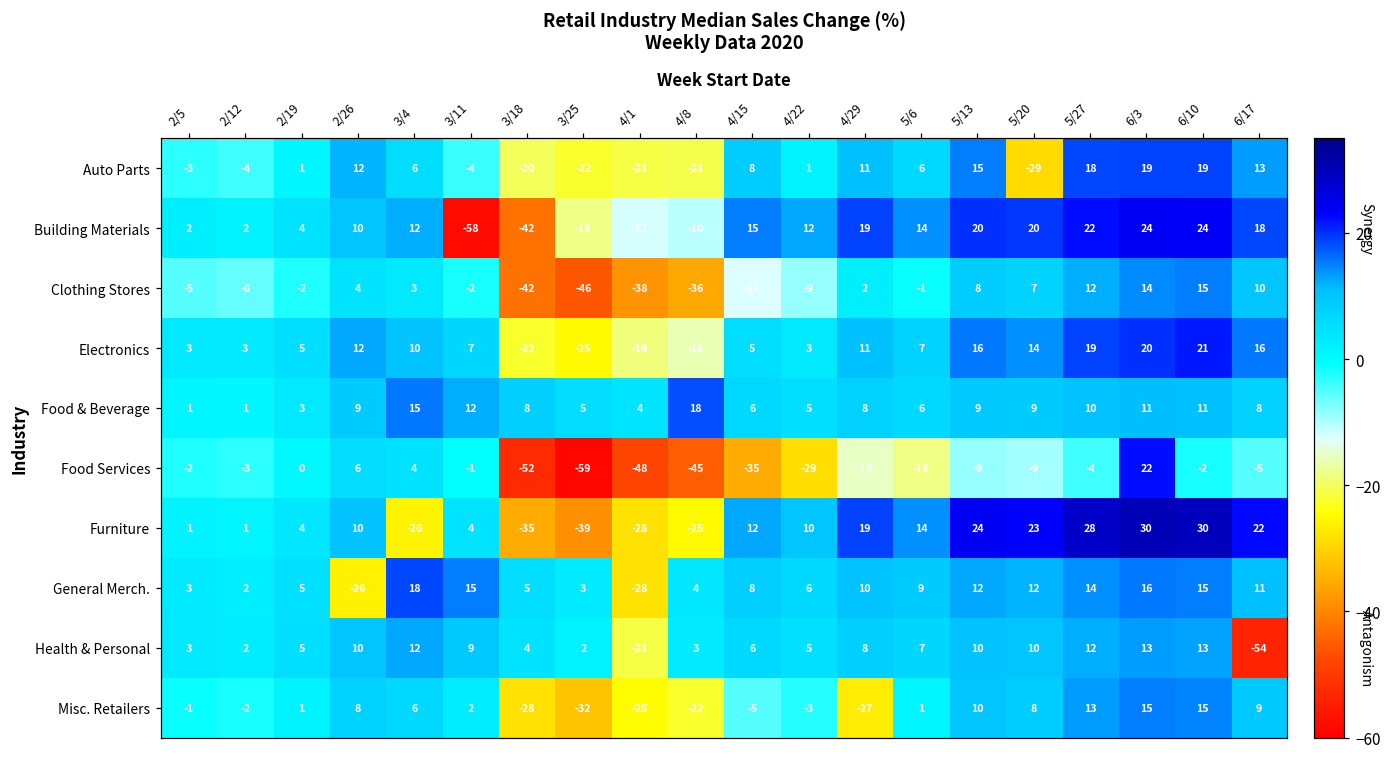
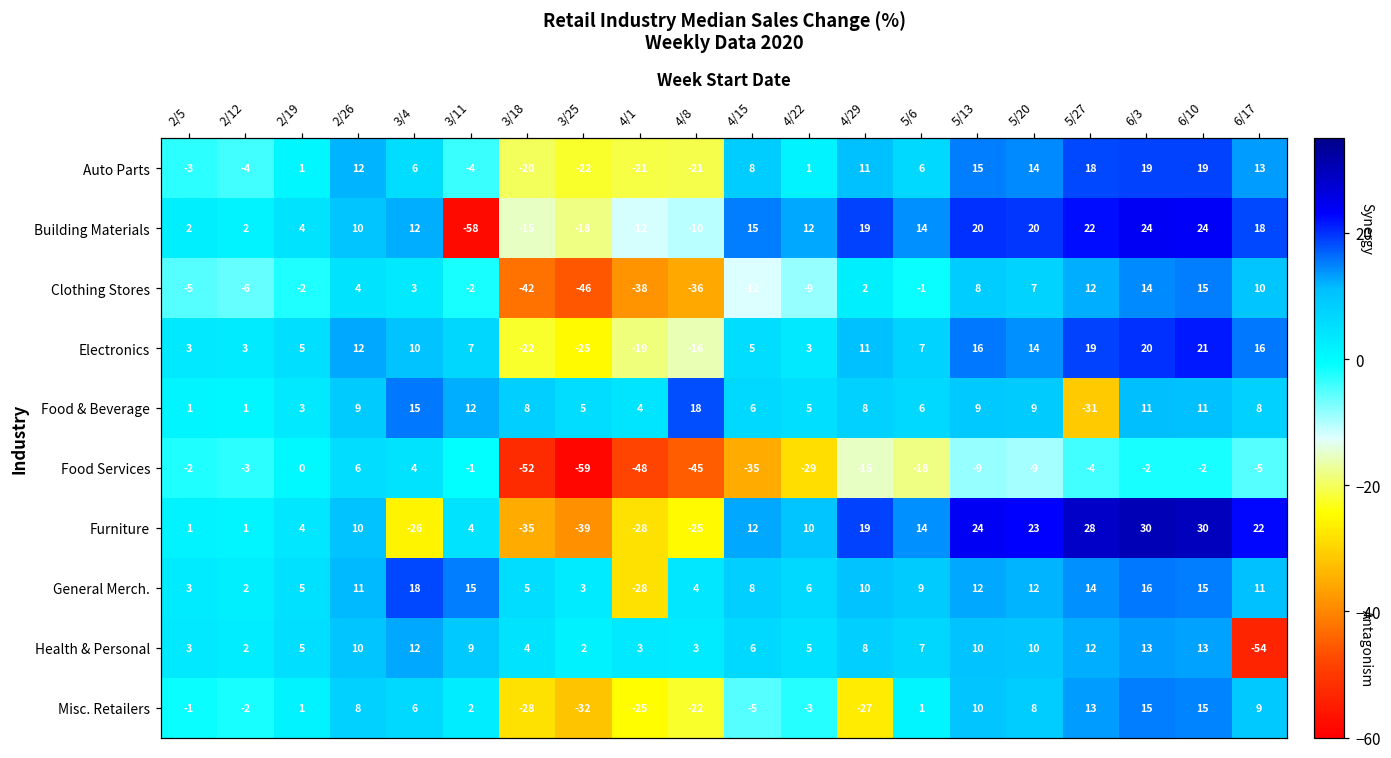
Auto Parts, 5/20: -29 -> 14
Building Materials, 3/18: -42 -> -15
Food & Beverage, 5/27: 10 -> -31
Food Services, 6/3: 22 -> -2
General Merch., 2/26: -26 -> 11
Health & Personal, 4/1: -21 -> 3
